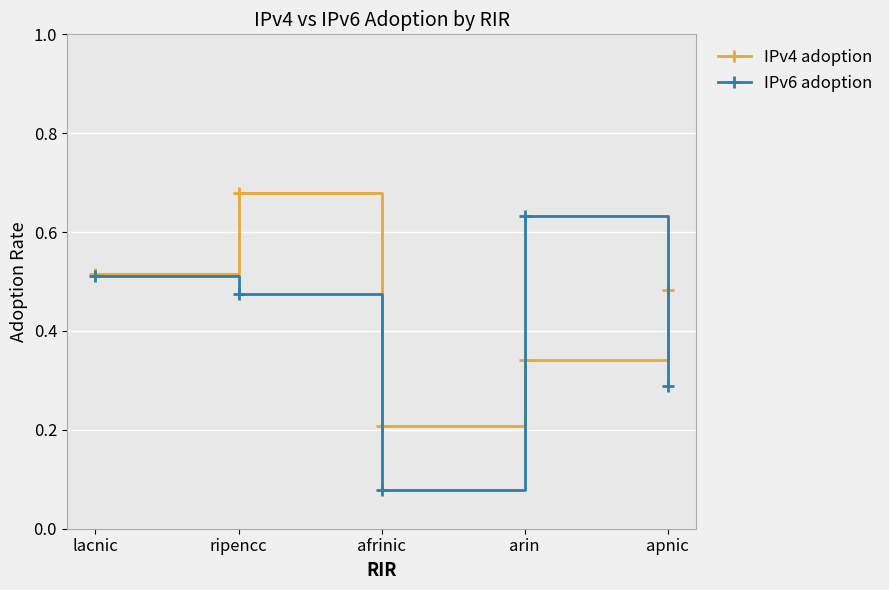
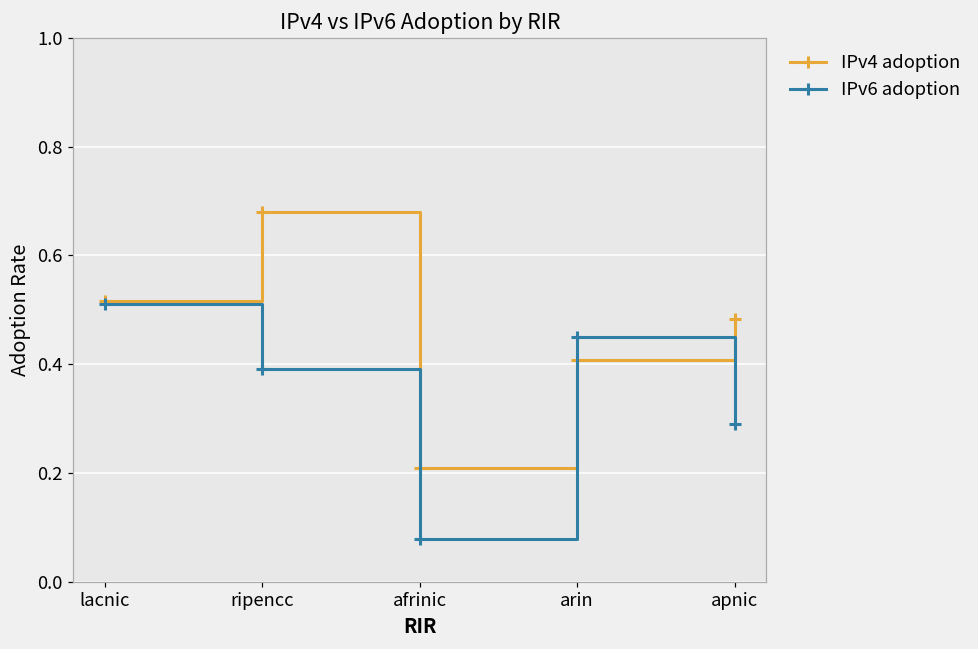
IPv6 adoption, ripencc: 0.47 -> 0.39
IPv4 adoption, arin: 0.34 -> 0.41
IPv6 adoption, arin: 0.63 -> 0.45
